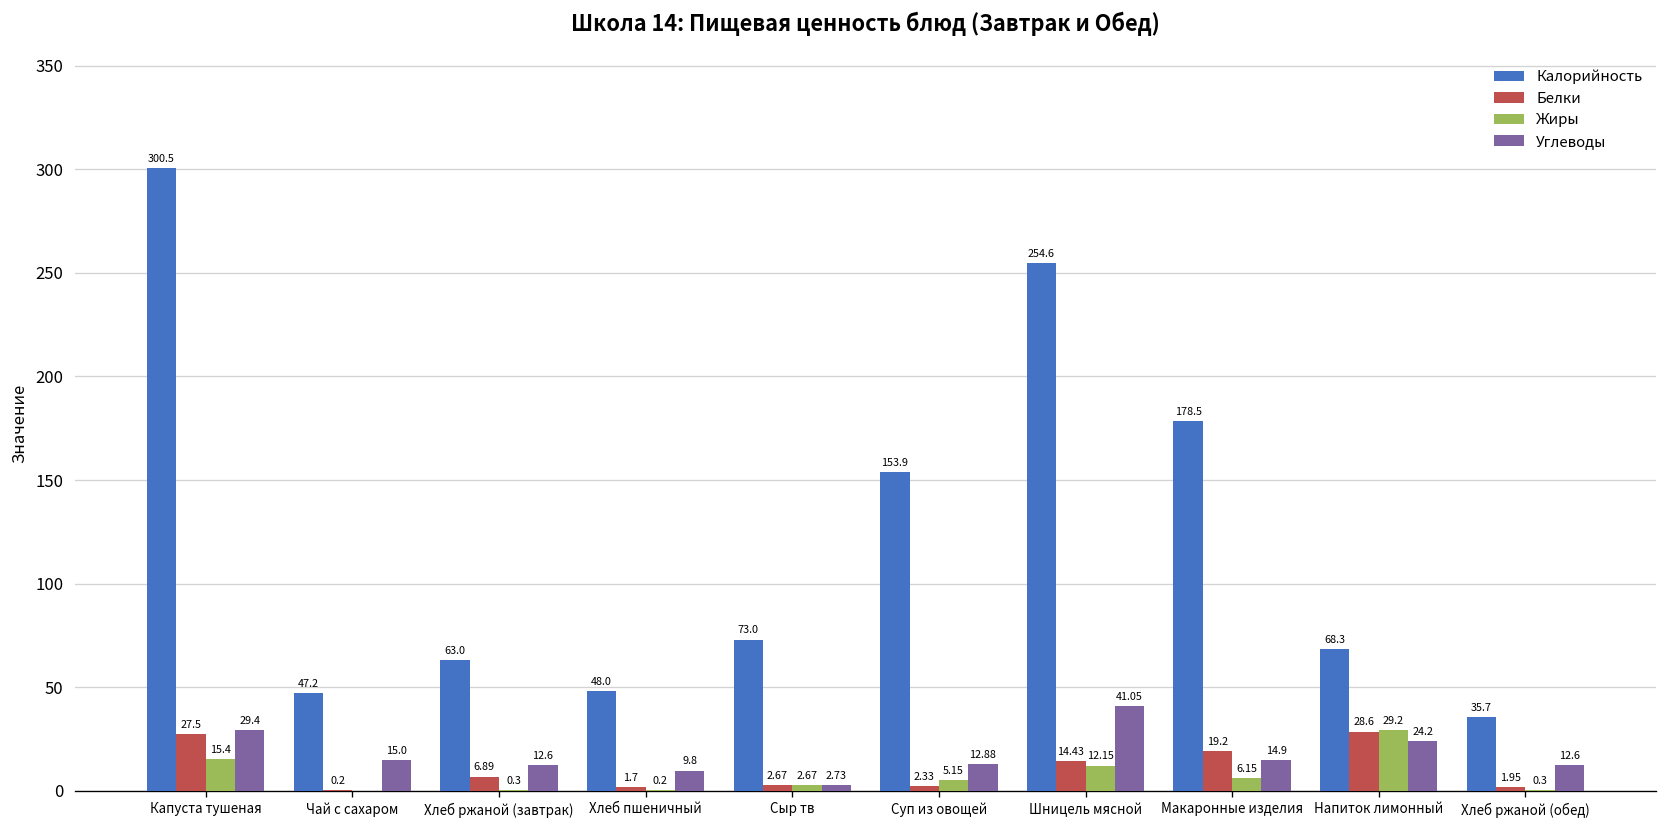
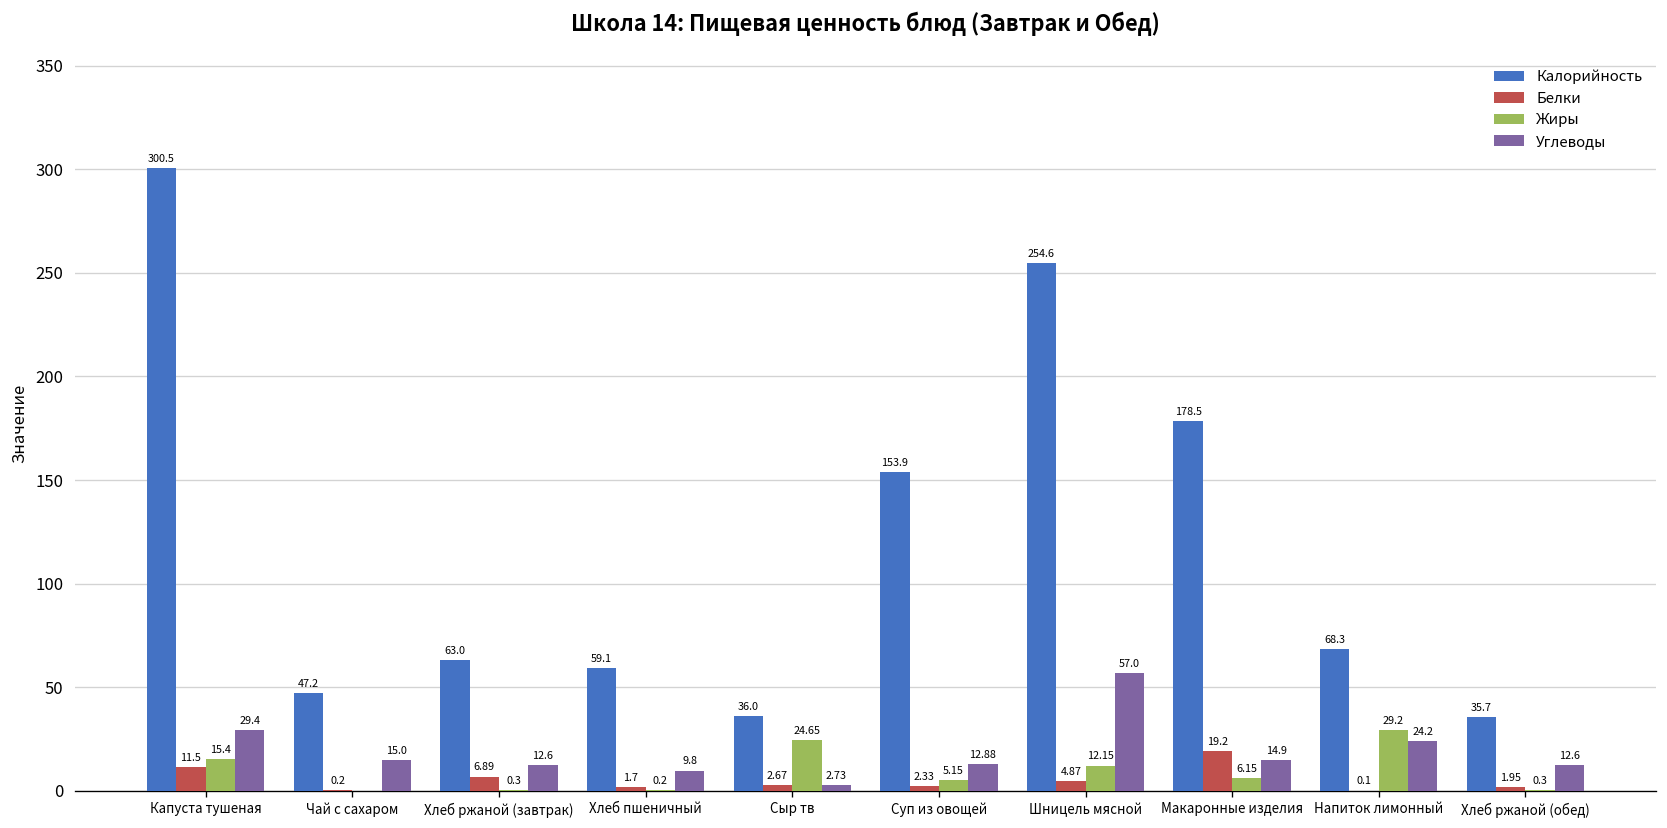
Белки, Капуста тушеная: 27.5 -> 11.5
Калорийность, Хлеб пшеничный: 48.0 -> 59.1
Калорийность, Сыр тв: 73.0 -> 36.0
Жиры, Сыр тв: 2.67 -> 24.65
Белки, Шницель мясной: 14.43 -> 4.87
Углеводы, Шницель мясной: 41.05 -> 57.0
Белки, Напиток лимонный: 28.6 -> 0.1
